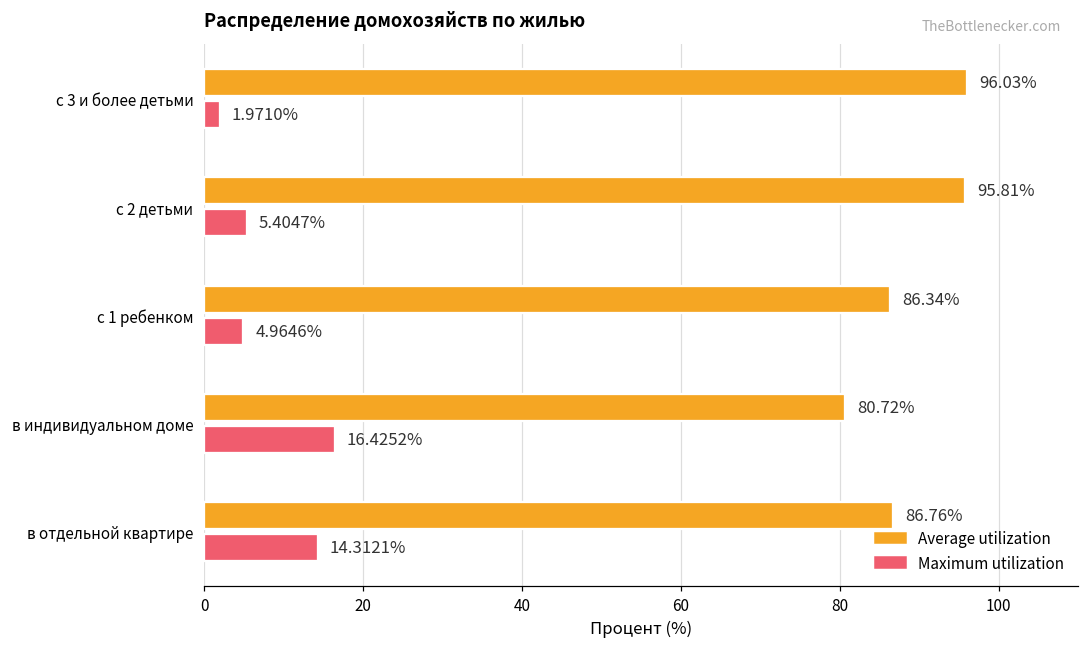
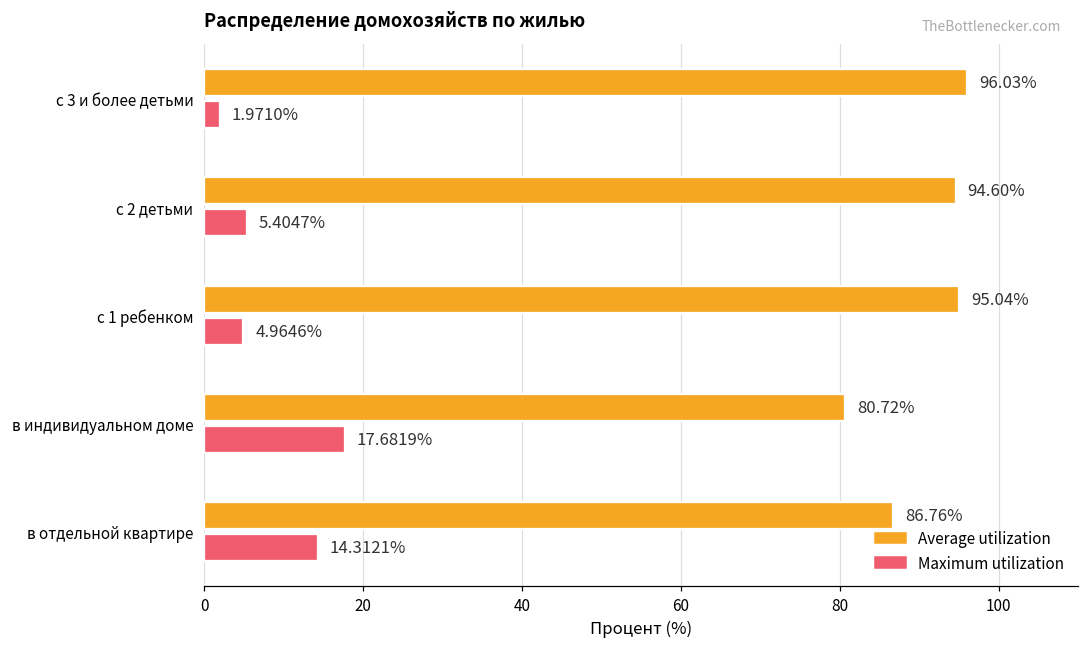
Average utilization, с 2 детьми: 95.81% -> 94.60%
Average utilization, с 1 ребенком: 86.34% -> 95.04%
Maximum utilization, в индивидуальном доме: 16.4252% -> 17.6819%
